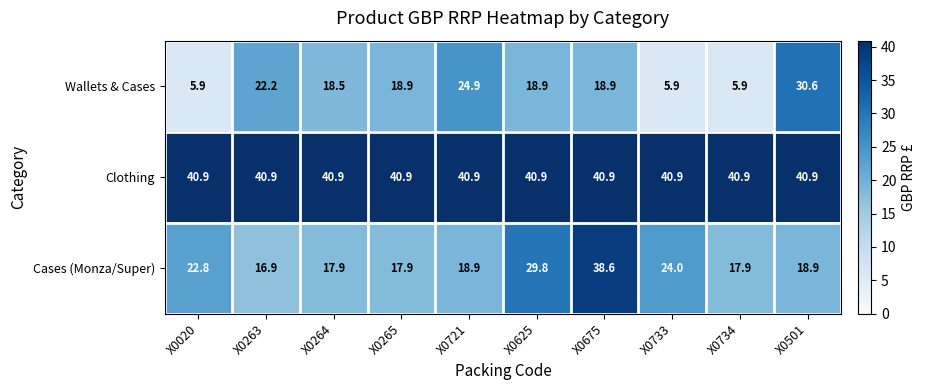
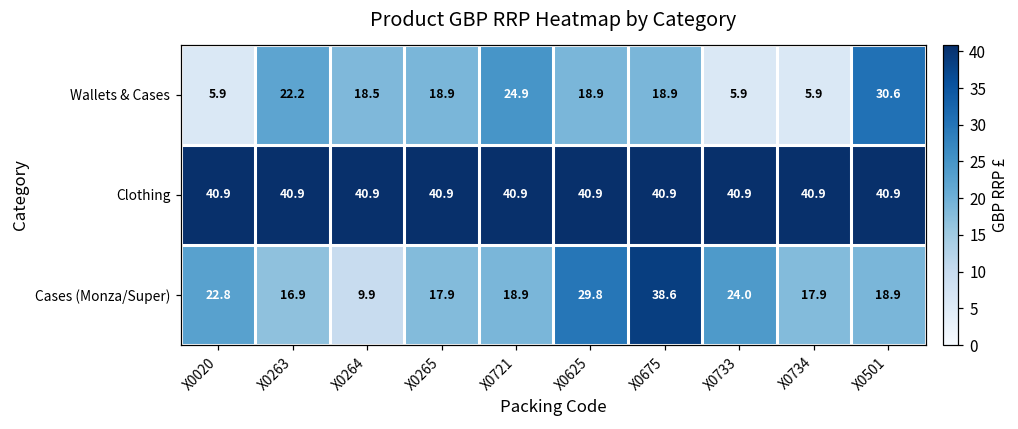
Cases (Monza/Super), X0264: 17.9 -> 9.9
